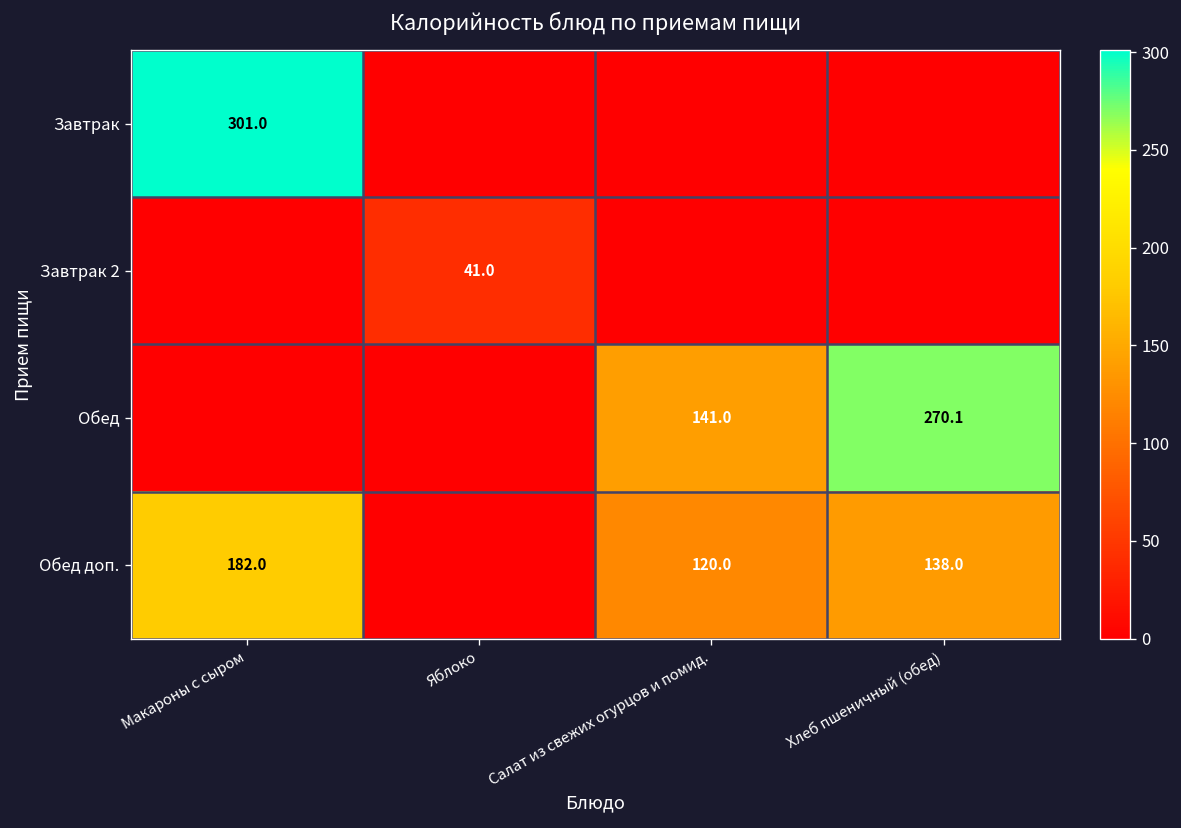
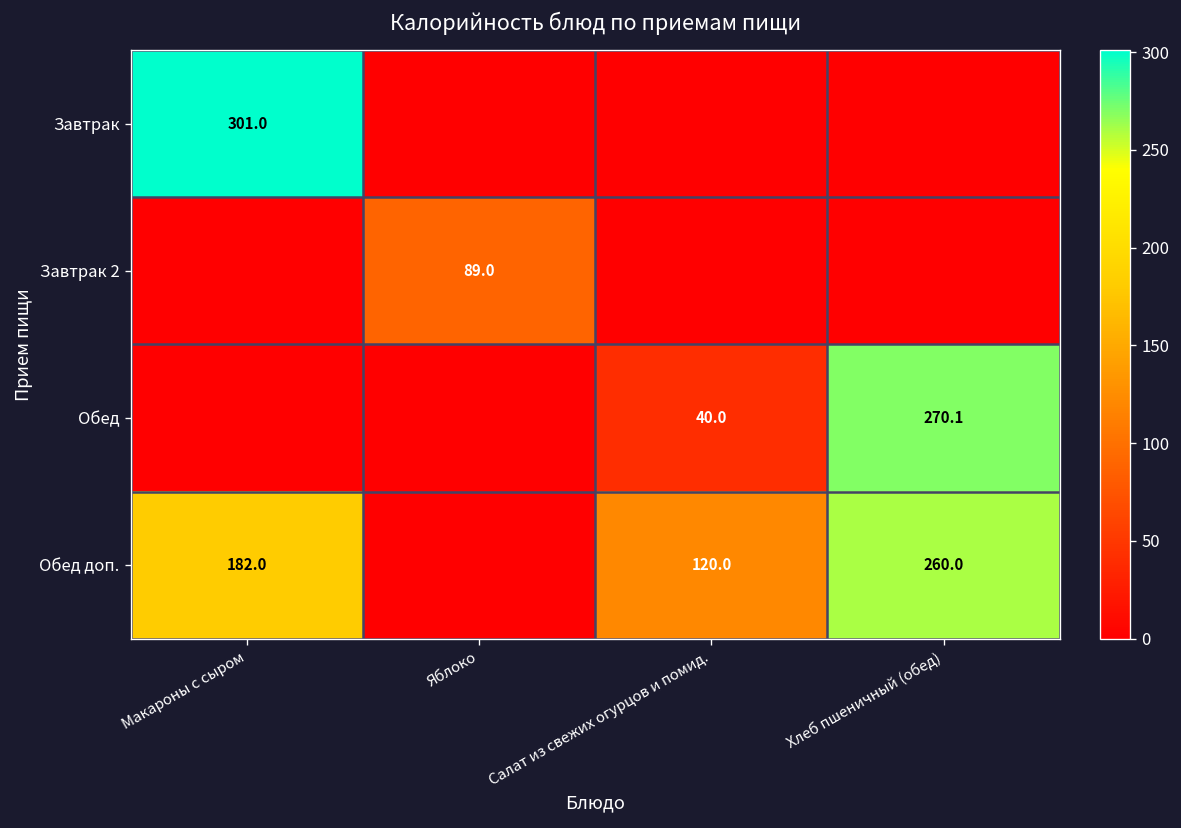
Завтрак 2, Яблоко: 41.0 -> 89.0
Обед, Салат из свежих огурцов и помид.: 141.0 -> 40.0
Обед доп., Хлеб пшеничный (обед): 138.0 -> 260.0
